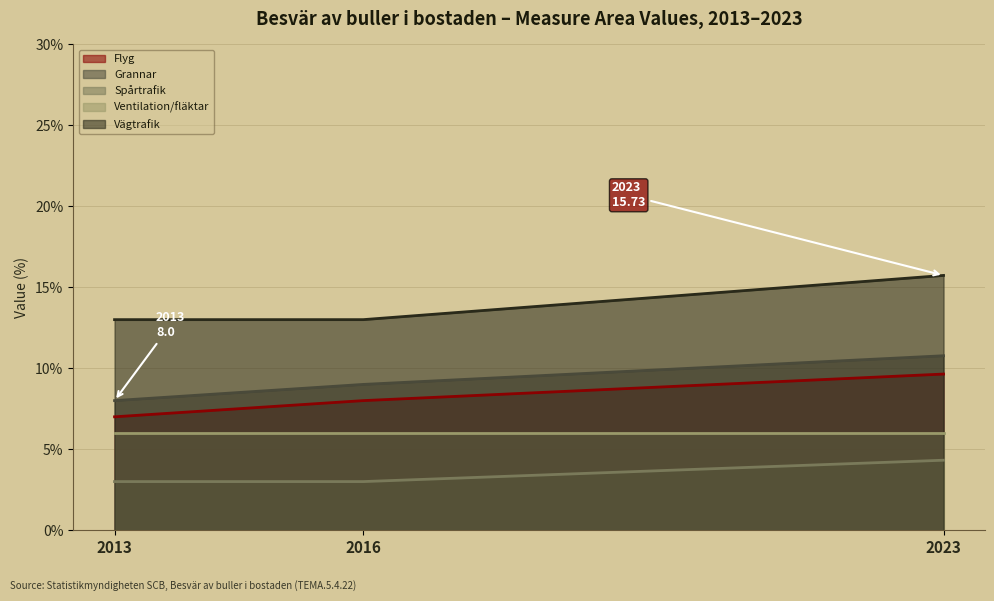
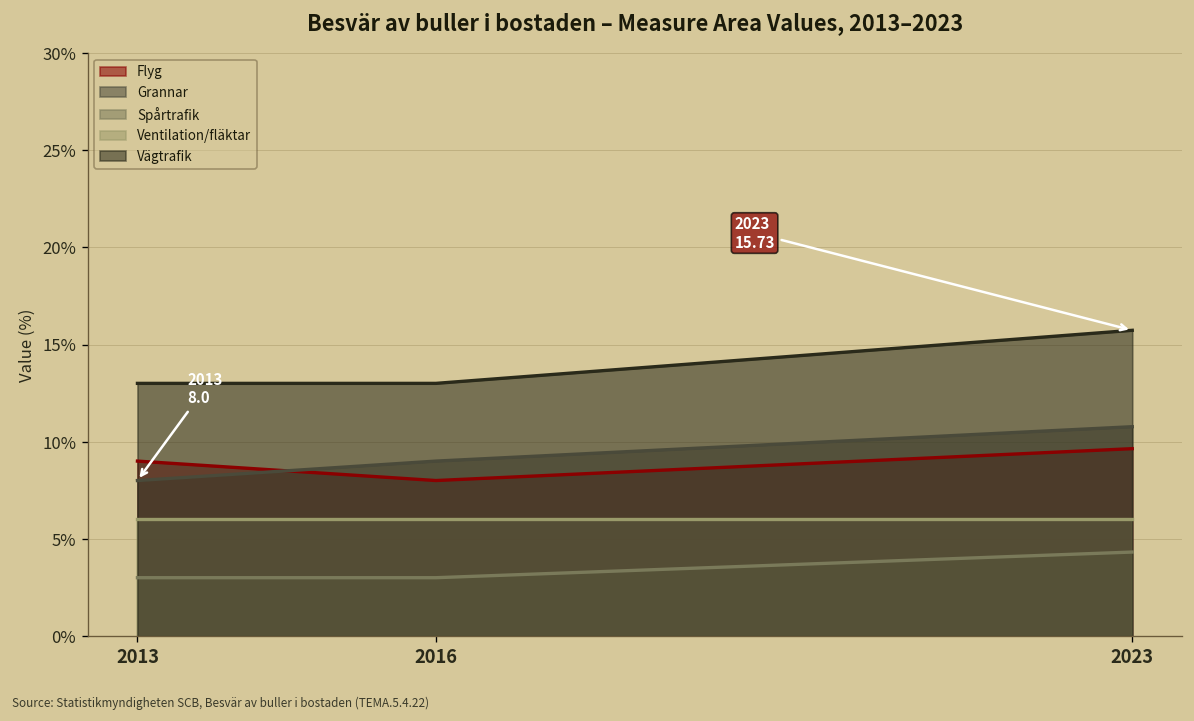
Flyg, 2013: 7% -> 9%
